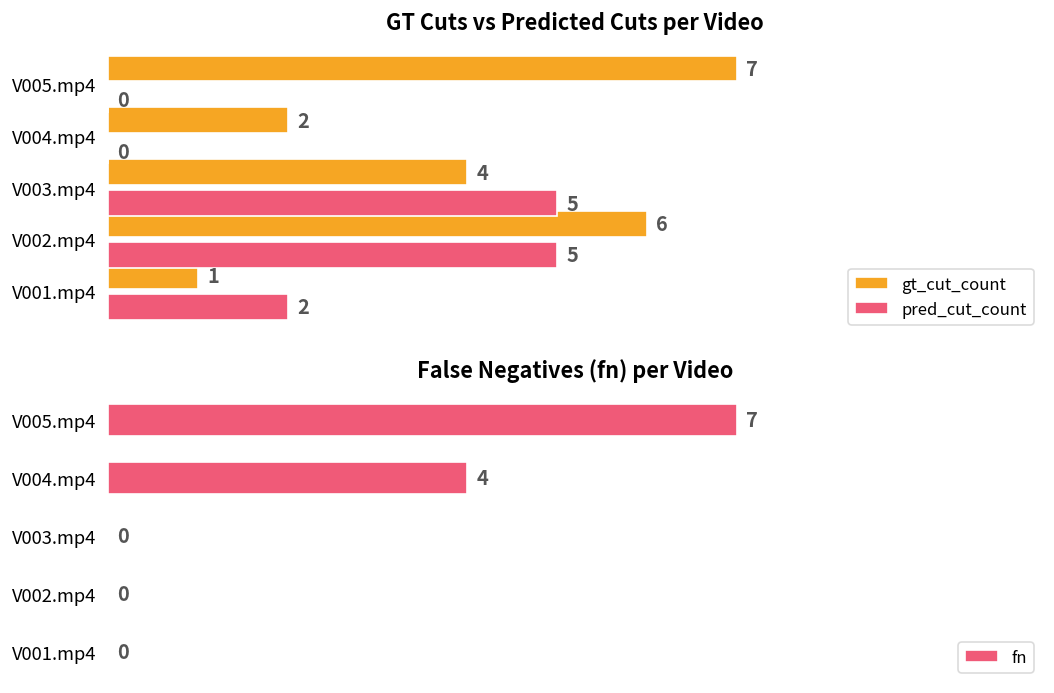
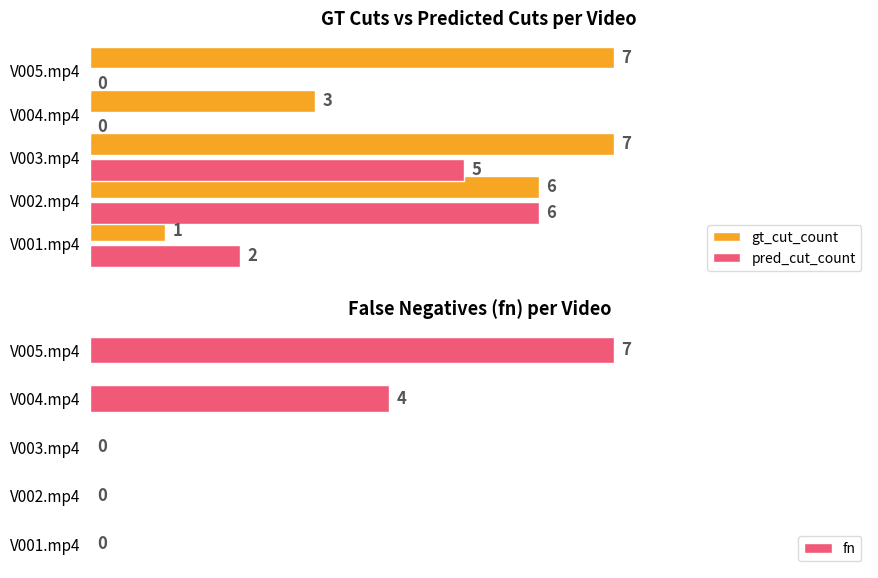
GT Cuts vs Predicted Cuts per Video, gt_cut_count, V004.mp4: 2 -> 3
GT Cuts vs Predicted Cuts per Video, gt_cut_count, V003.mp4: 4 -> 7
GT Cuts vs Predicted Cuts per Video, pred_cut_count, V002.mp4: 5 -> 6
